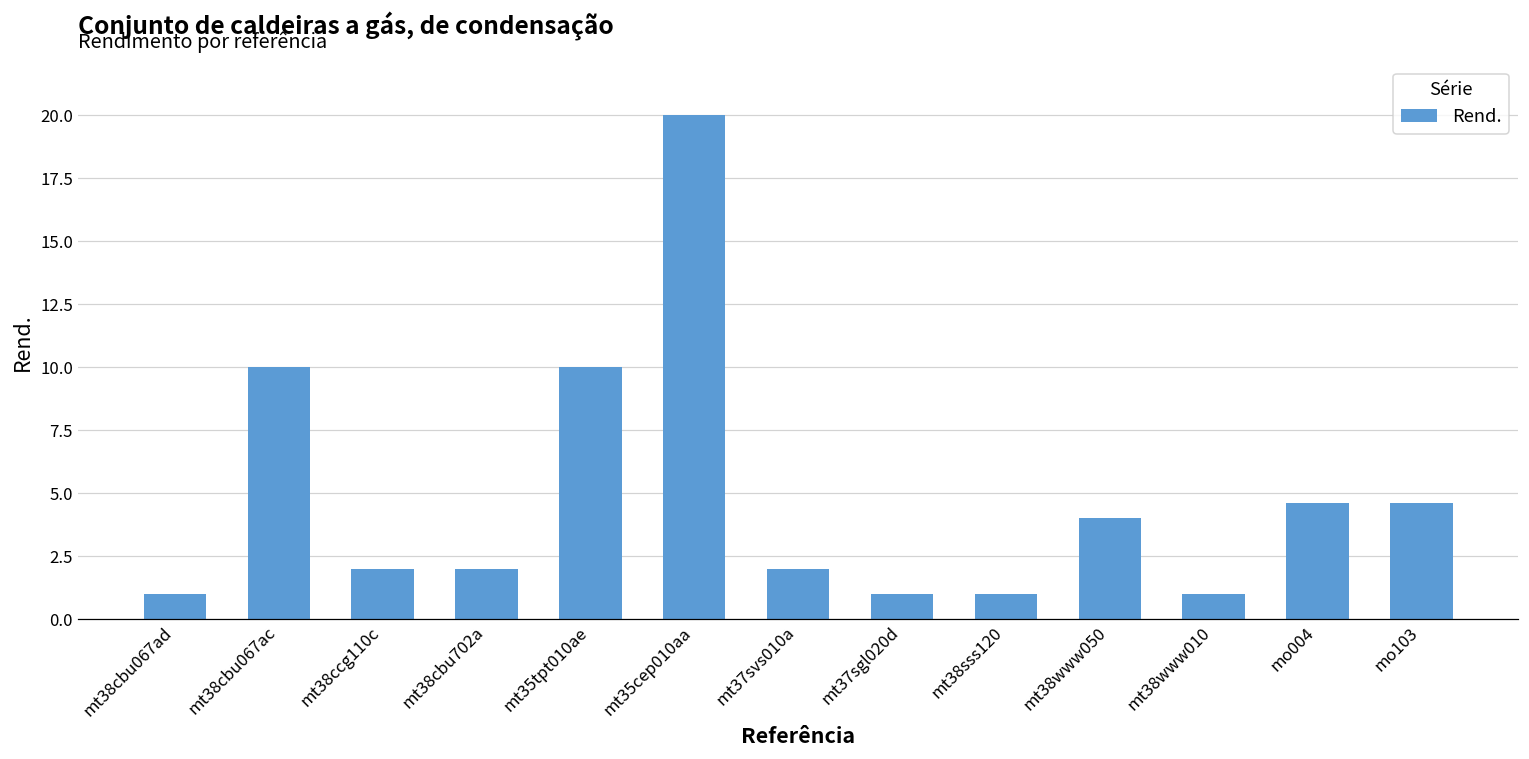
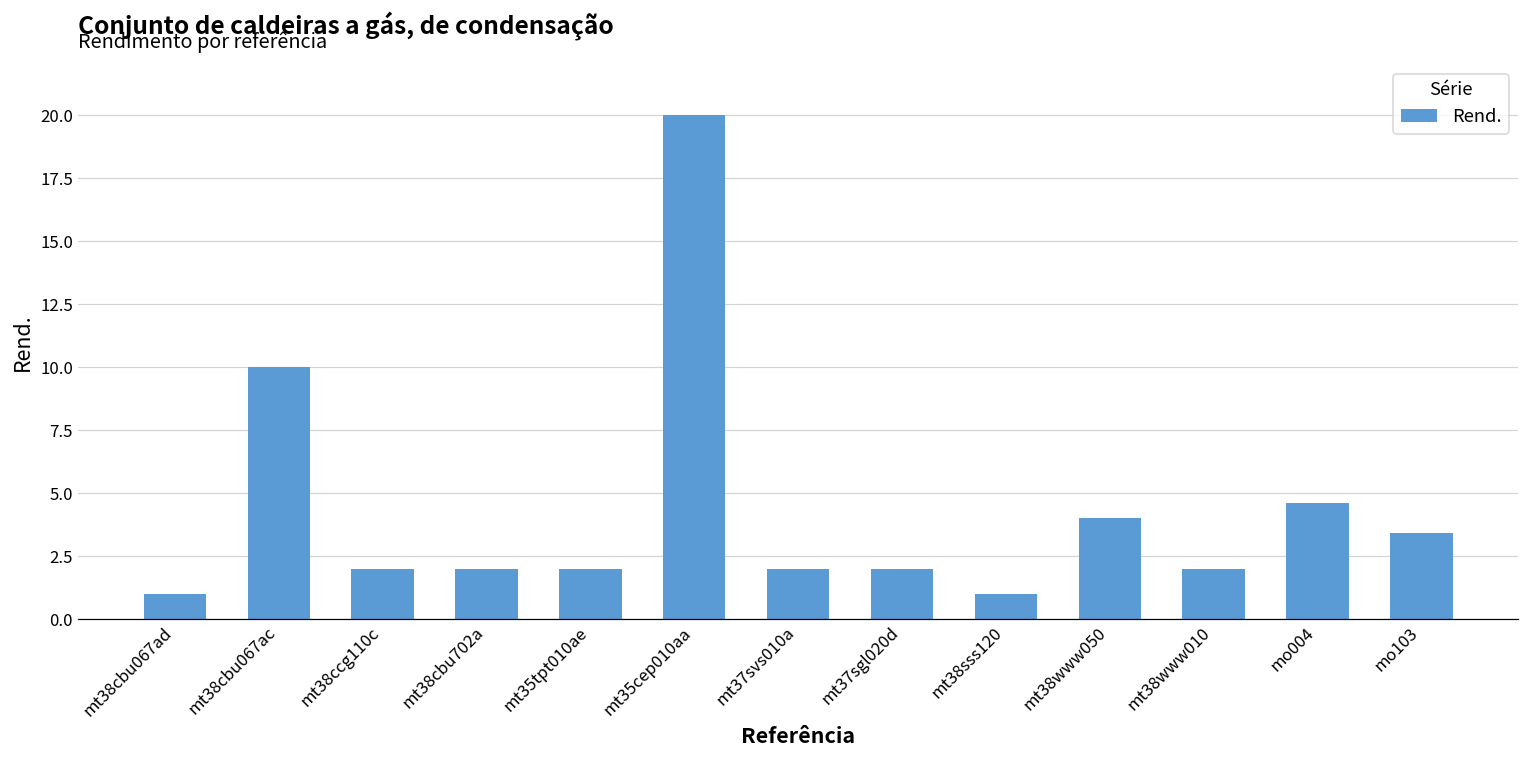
mt35tpt010ae: 10 -> 2
mt37sgl020d: 1 -> 2
mt38www010: 1 -> 2
mo103: 4.6 -> 3.4
